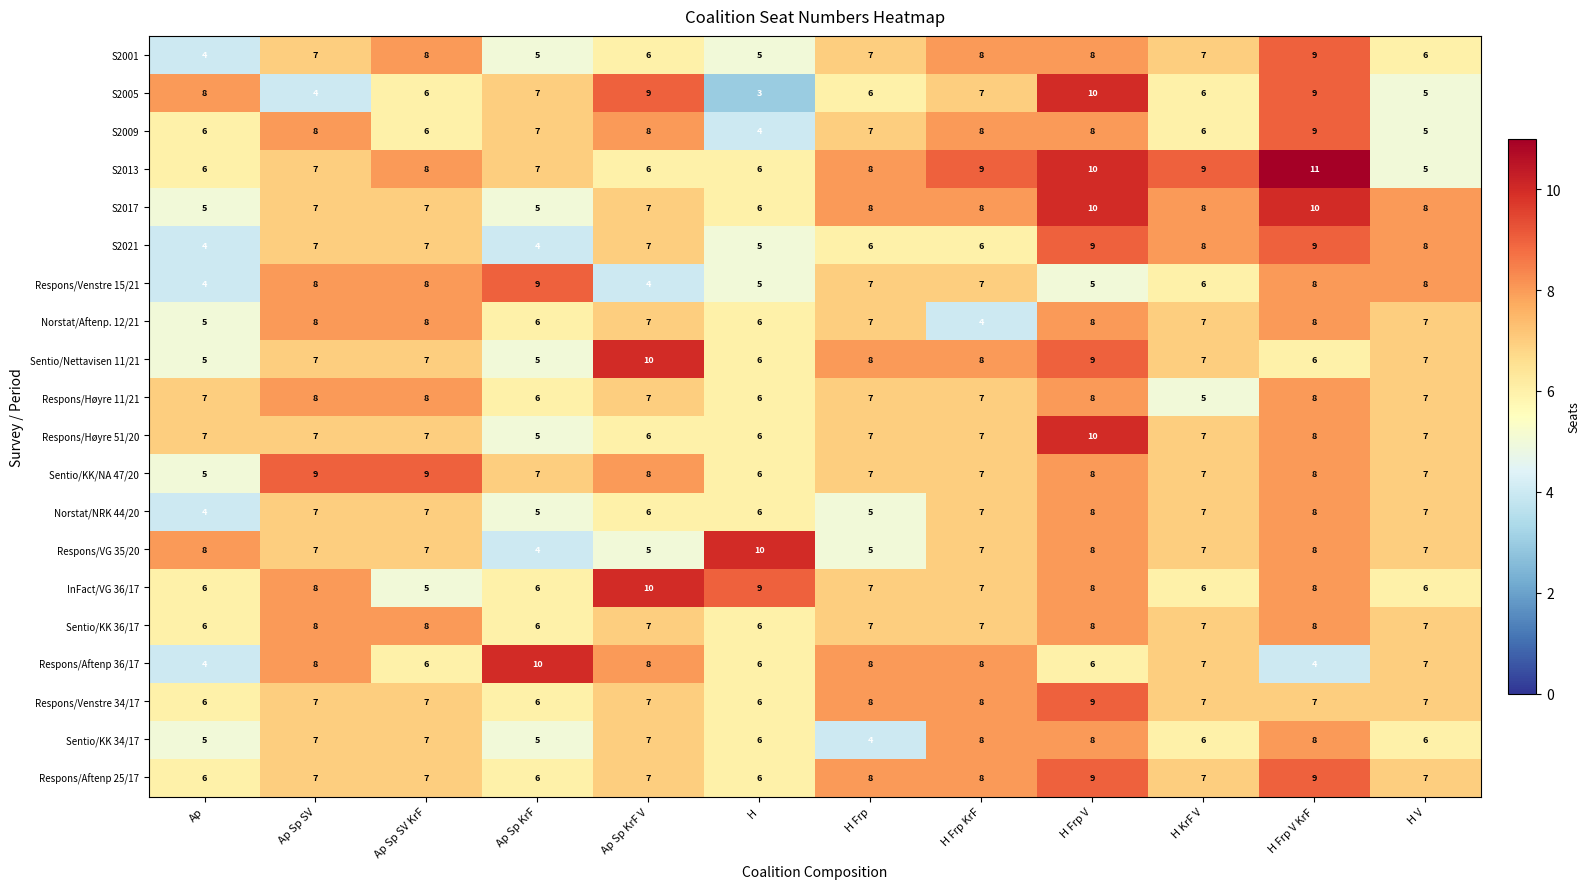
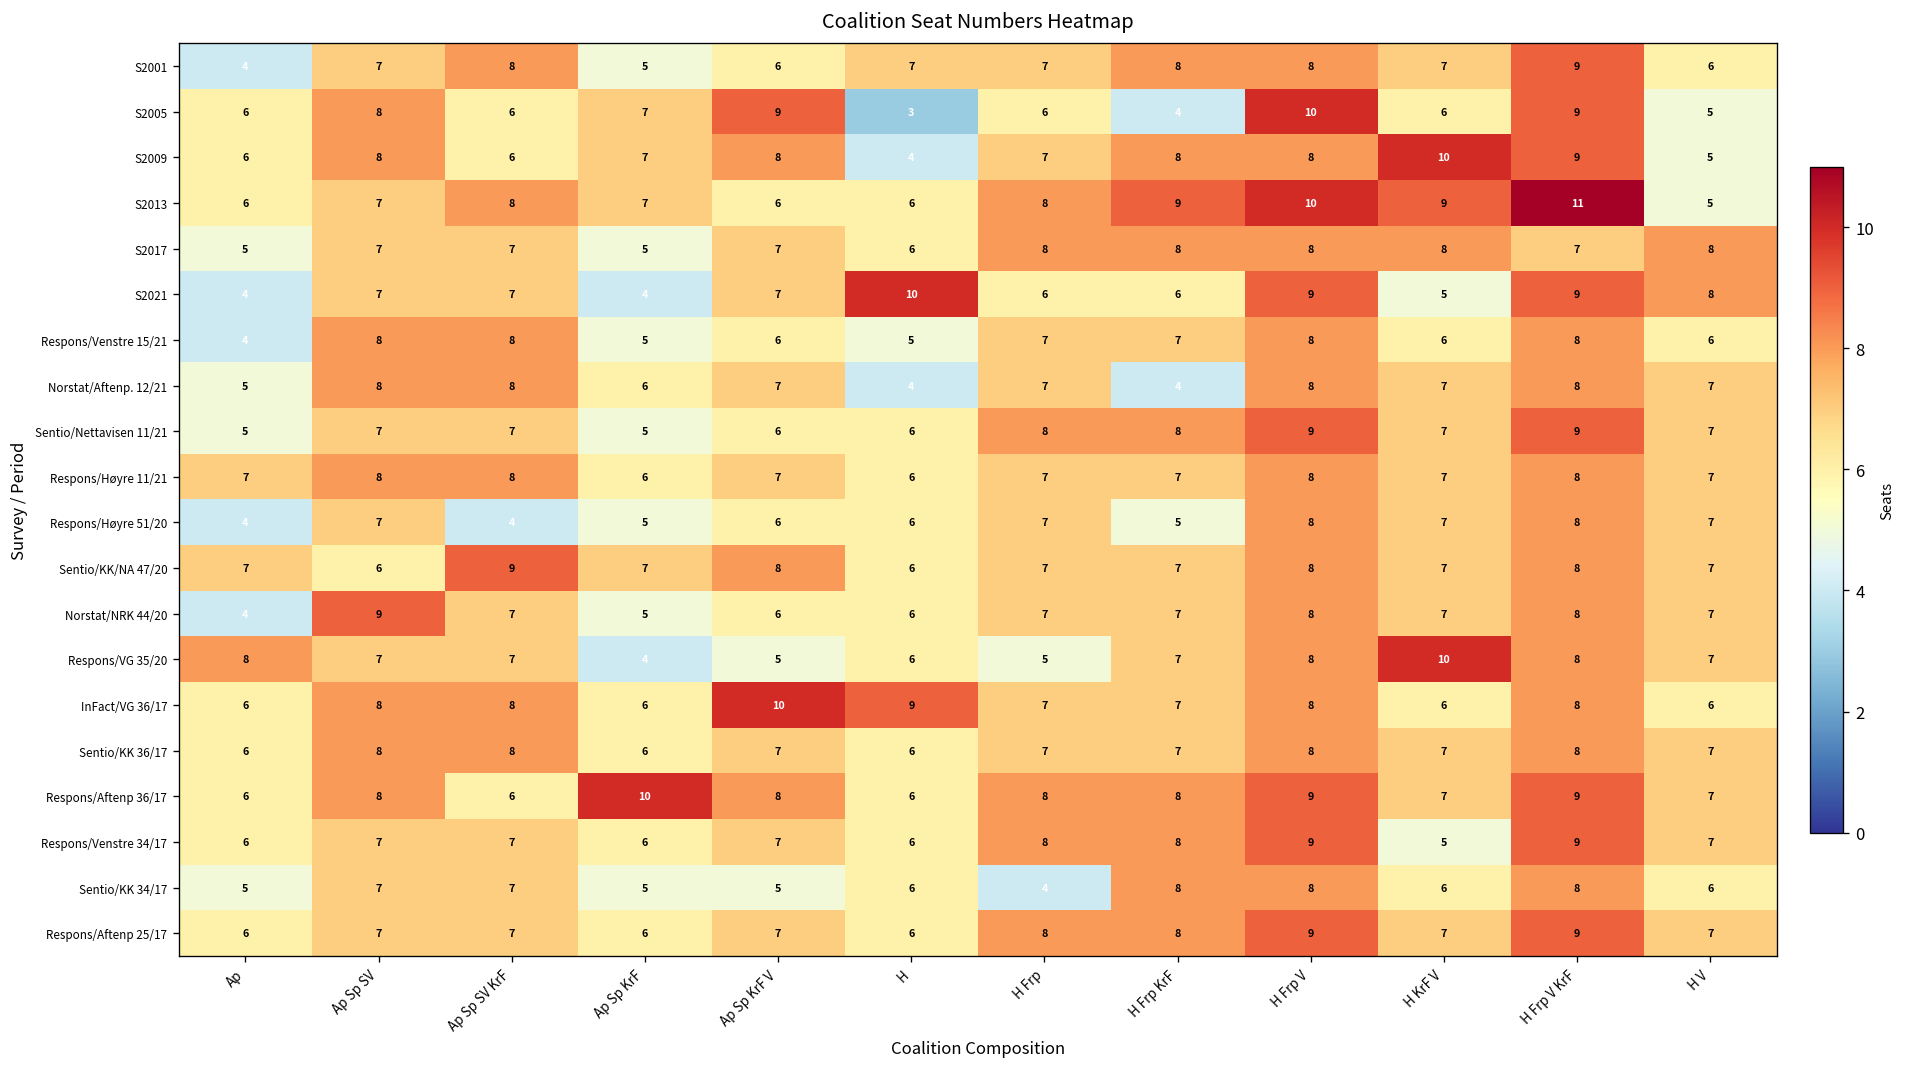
S2001, H: 5 -> 7
S2005, Ap: 8 -> 6
S2005, Ap Sp SV: 4 -> 8
S2005, H Frp KrF: 7 -> 4
S2009, H KrF V: 6 -> 10
S2017, H Frp V: 10 -> 8
S2017, H Frp V KrF: 10 -> 7
S2021, H: 5 -> 10
S2021, H KrF V: 8 -> 5
Respons/Venstre 15/21, Ap Sp KrF: 9 -> 5
Respons/Venstre 15/21, Ap Sp KrF V: 4 -> 6
Respons/Venstre 15/21, H Frp V: 5 -> 8
Respons/Venstre 15/21, H V: 8 -> 6
Norstat/Aftenp. 12/21, H: 6 -> 4
Sentio/Nettavisen 11/21, Ap Sp KrF V: 10 -> 6
Sentio/Nettavisen 11/21, H Frp V KrF: 6 -> 9
Respons/Høyre 11/21, H KrF V: 5 -> 7
Respons/Høyre 51/20, Ap: 7 -> 4
Respons/Høyre 51/20, Ap Sp SV KrF: 7 -> 4
Respons/Høyre 51/20, H Frp KrF: 7 -> 5
Respons/Høyre 51/20, H Frp V: 10 -> 8
Sentio/KK/NA 47/20, Ap: 5 -> 7
Sentio/KK/NA 47/20, Ap Sp SV: 9 -> 6
Norstat/NRK 44/20, Ap Sp SV: 7 -> 9
Norstat/NRK 44/20, H Frp: 5 -> 7
Respons/VG 35/20, H: 10 -> 6
Respons/VG 35/20, H KrF V: 7 -> 10
InFact/VG 36/17, Ap Sp SV KrF: 5 -> 8
Respons/Aftenp 36/17, Ap: 4 -> 6
Respons/Aftenp 36/17, H Frp V: 6 -> 9
Respons/Aftenp 36/17, H Frp V KrF: 4 -> 9
Respons/Venstre 34/17, H KrF V: 7 -> 5
Respons/Venstre 34/17, H Frp V KrF: 7 -> 9
Sentio/KK 34/17, Ap Sp KrF V: 7 -> 5
